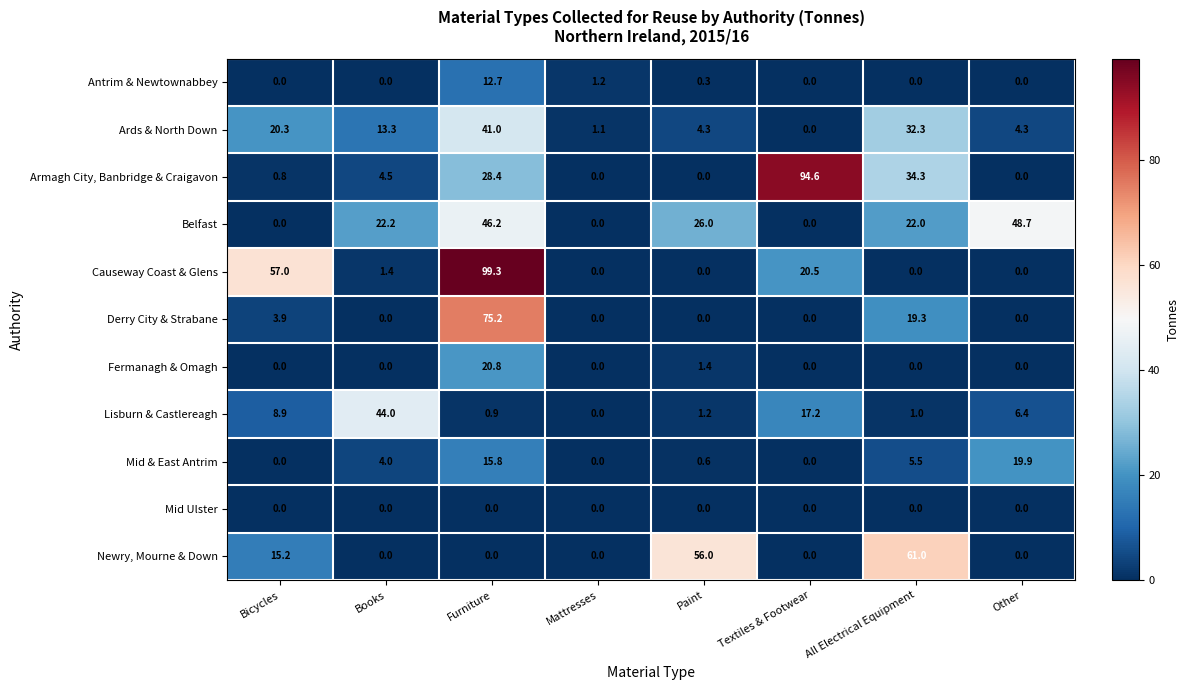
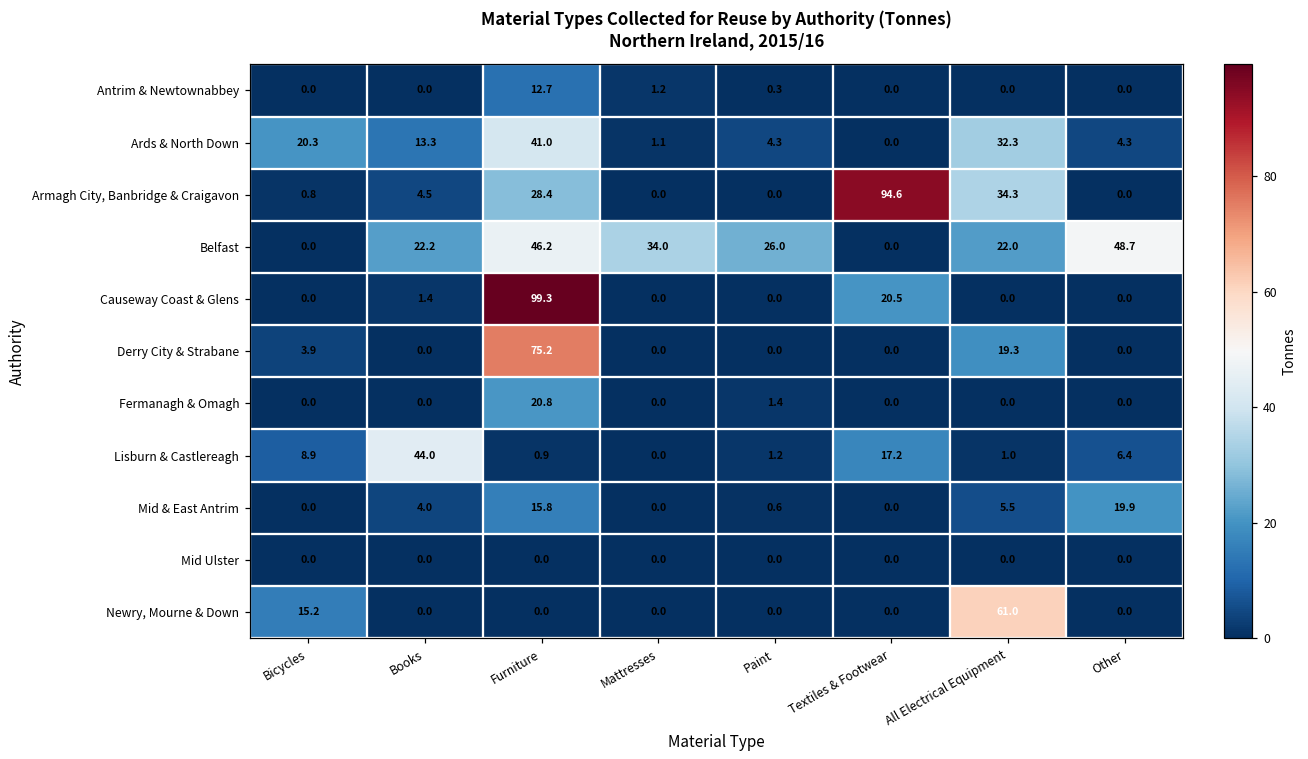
Belfast, Mattresses: 0.0 -> 34.0
Causeway Coast & Glens, Bicycles: 57.0 -> 0.0
Newry, Mourne & Down, Paint: 56.0 -> 0.0
